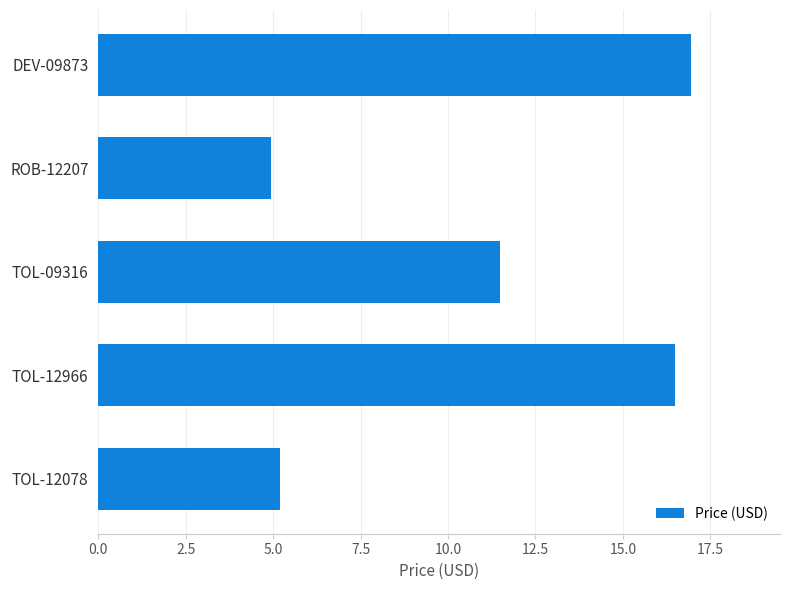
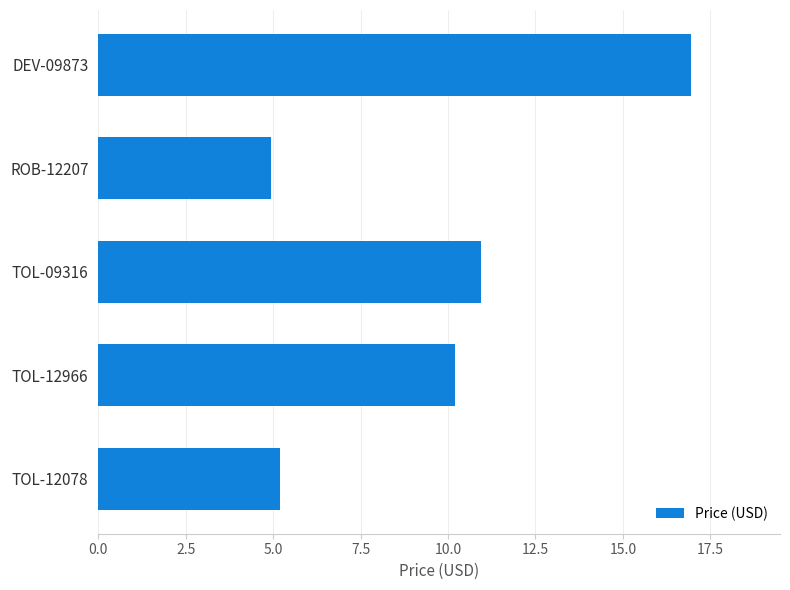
TOL-09316: 11.5 -> 11.0
TOL-12966: 16.5 -> 10.2
